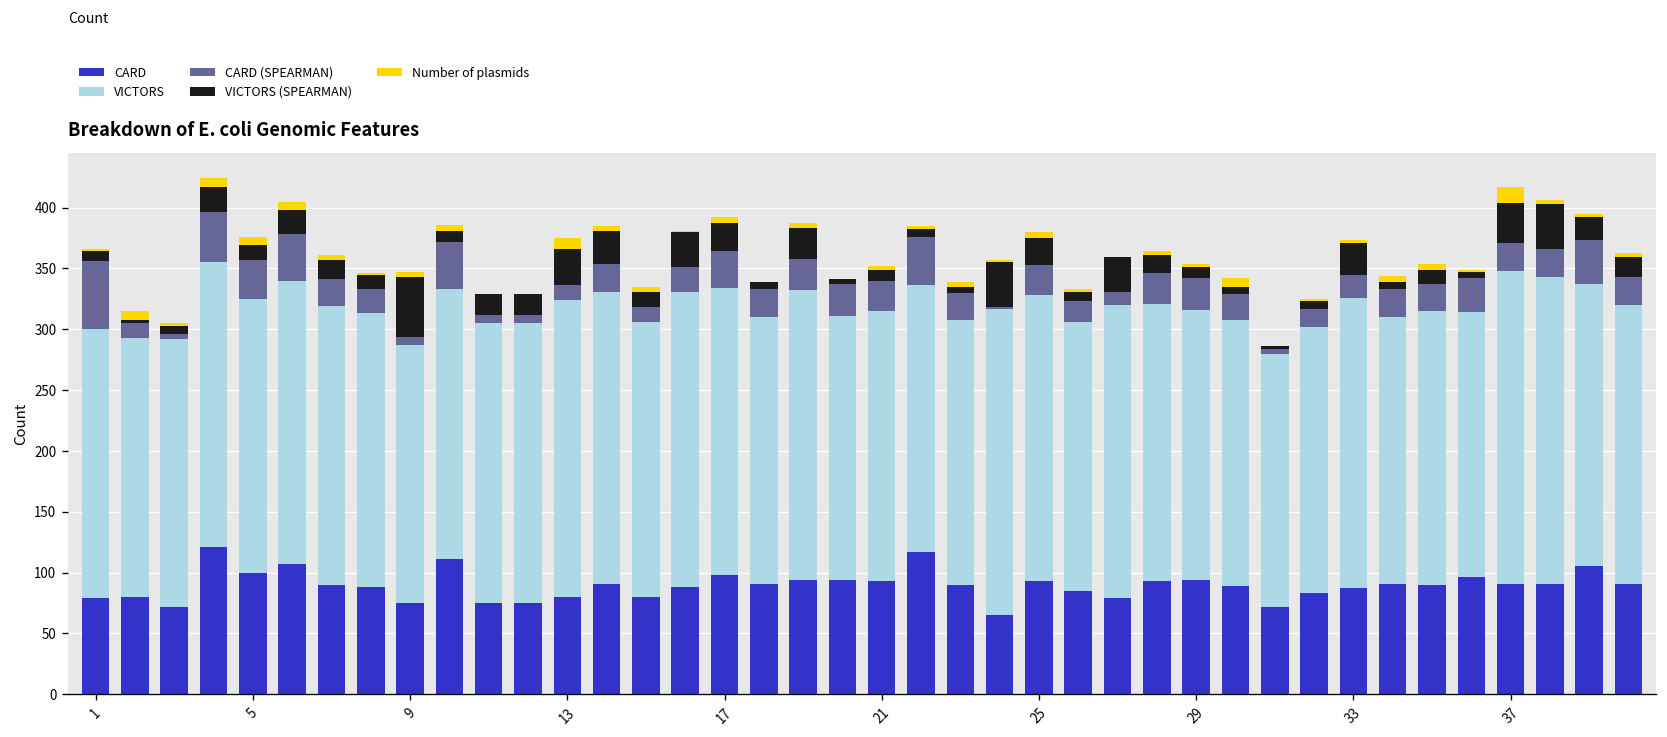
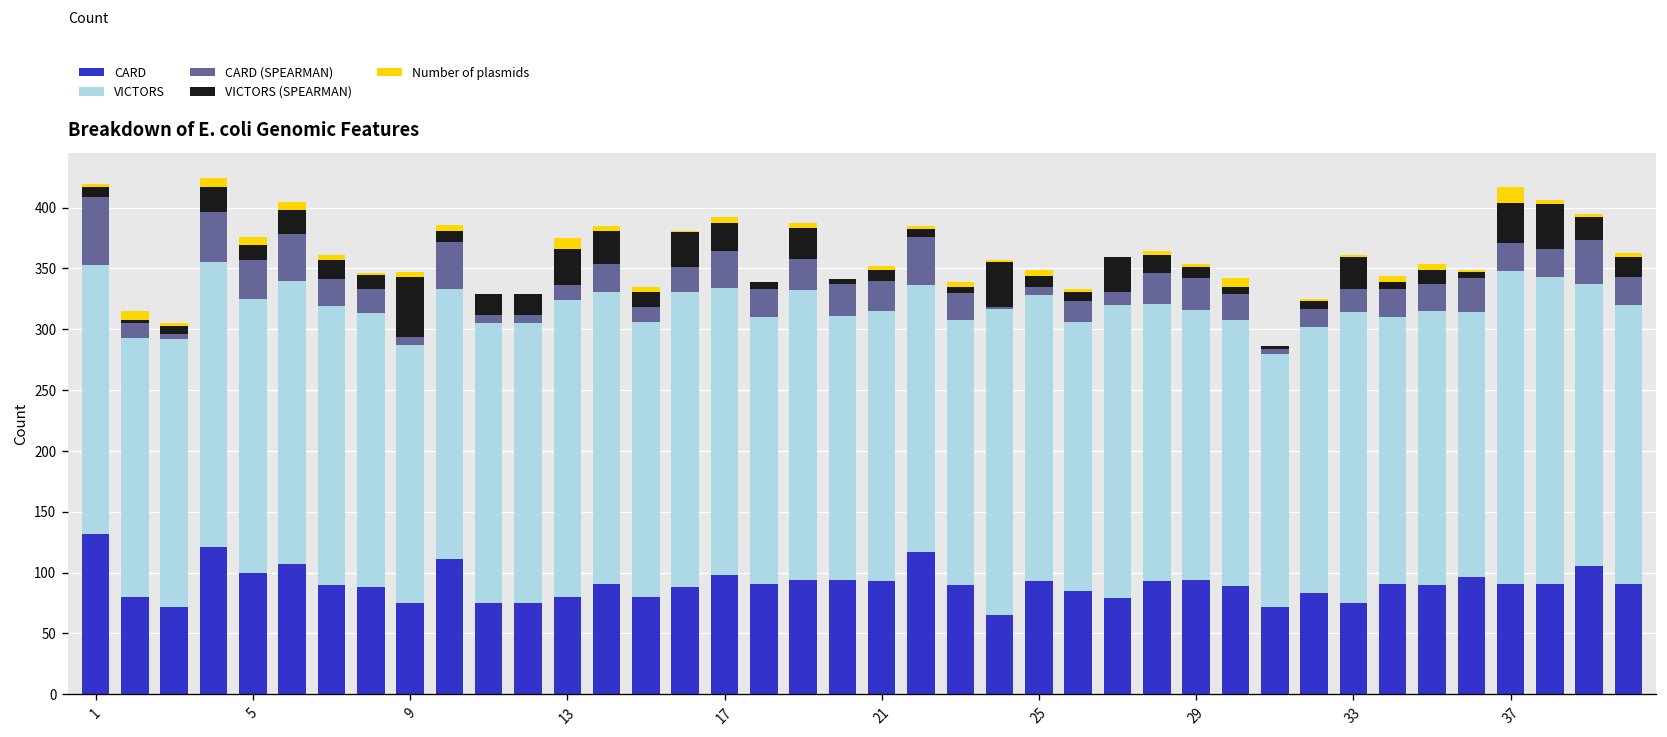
CARD, 1: 79 -> 132
CARD (SPEARMAN), 25: 25 -> 7
VICTORS (SPEARMAN), 25: 22 -> 9
CARD, 33: 87 -> 75
